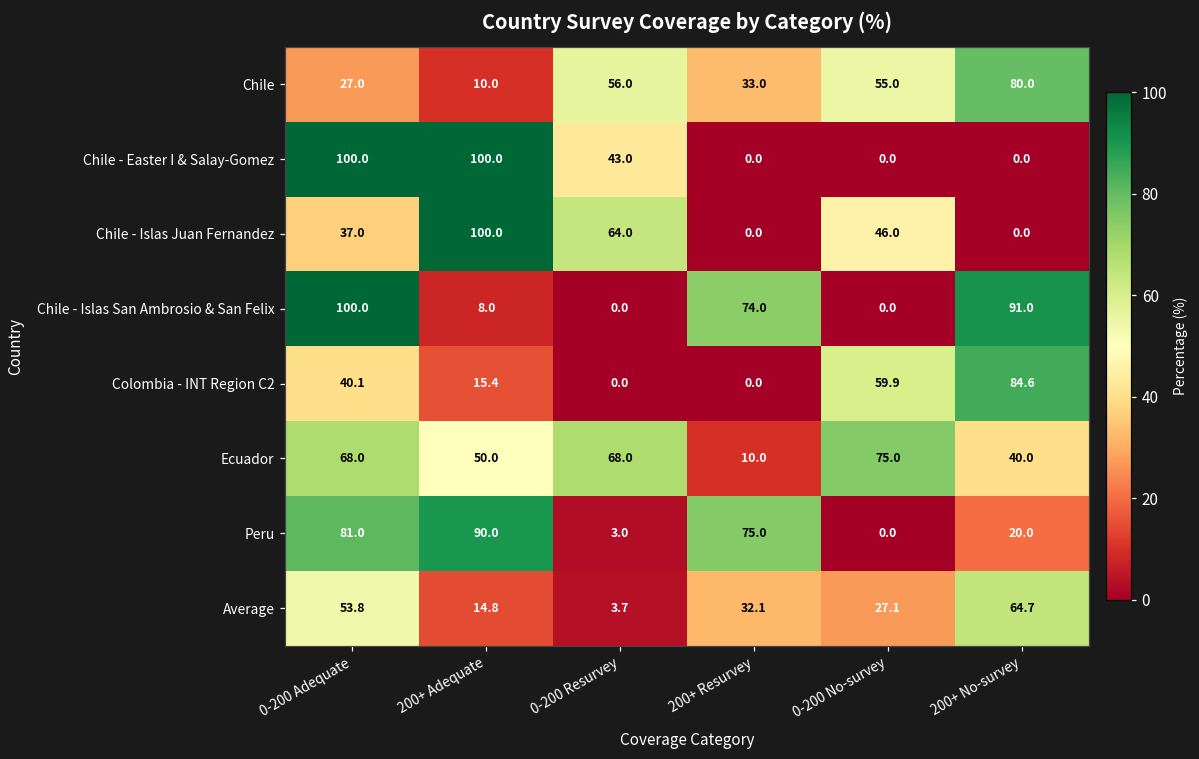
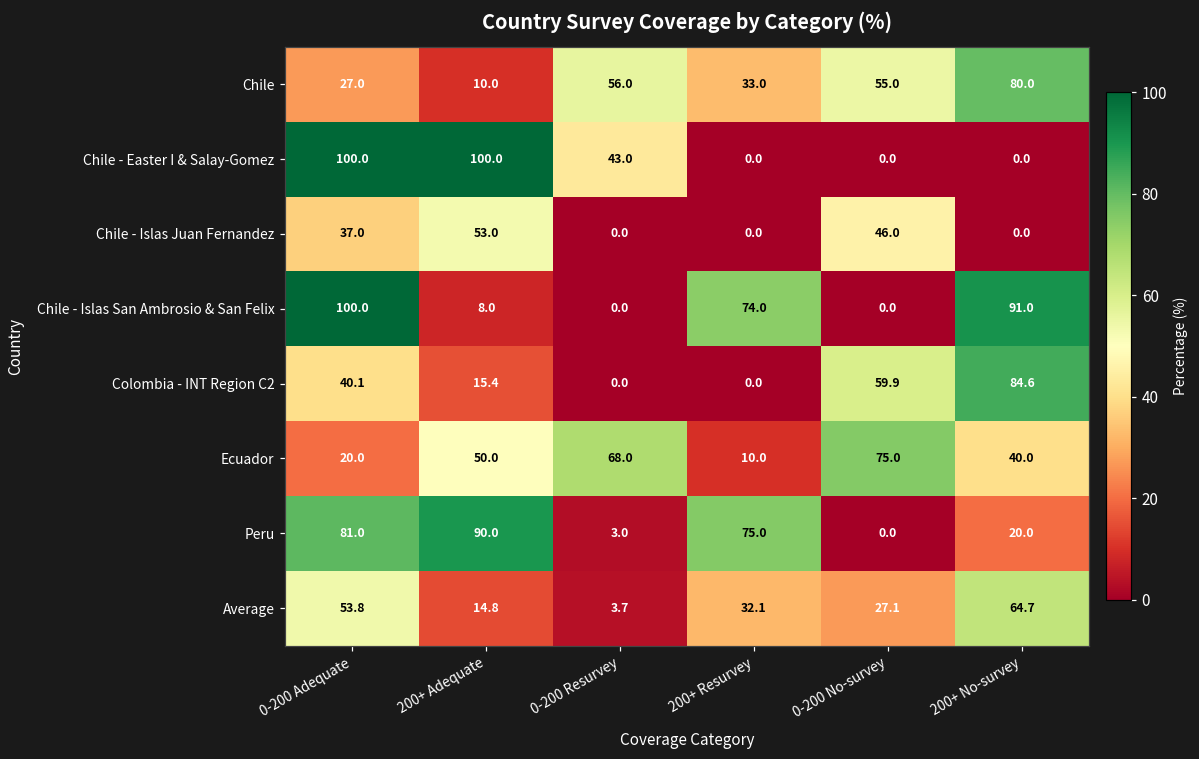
Chile - Islas Juan Fernandez, 200+ Adequate: 100.0 -> 53.0
Chile - Islas Juan Fernandez, 0-200 Resurvey: 64.0 -> 0.0
Ecuador, 0-200 Adequate: 68.0 -> 20.0
